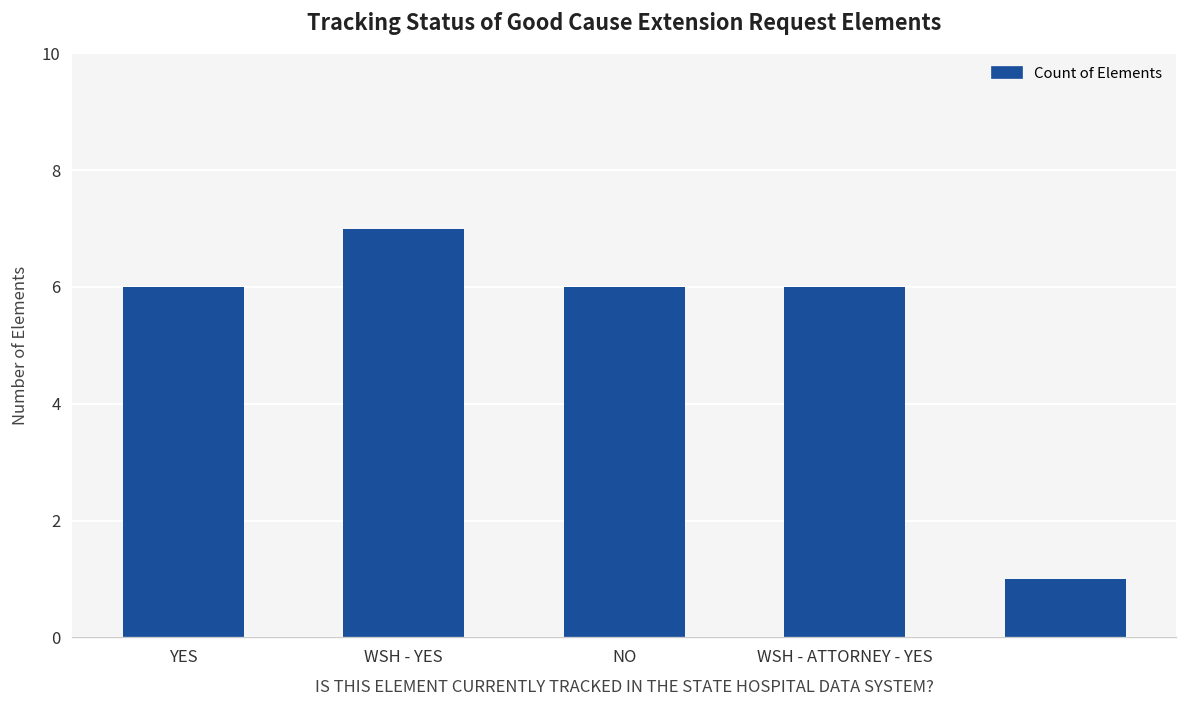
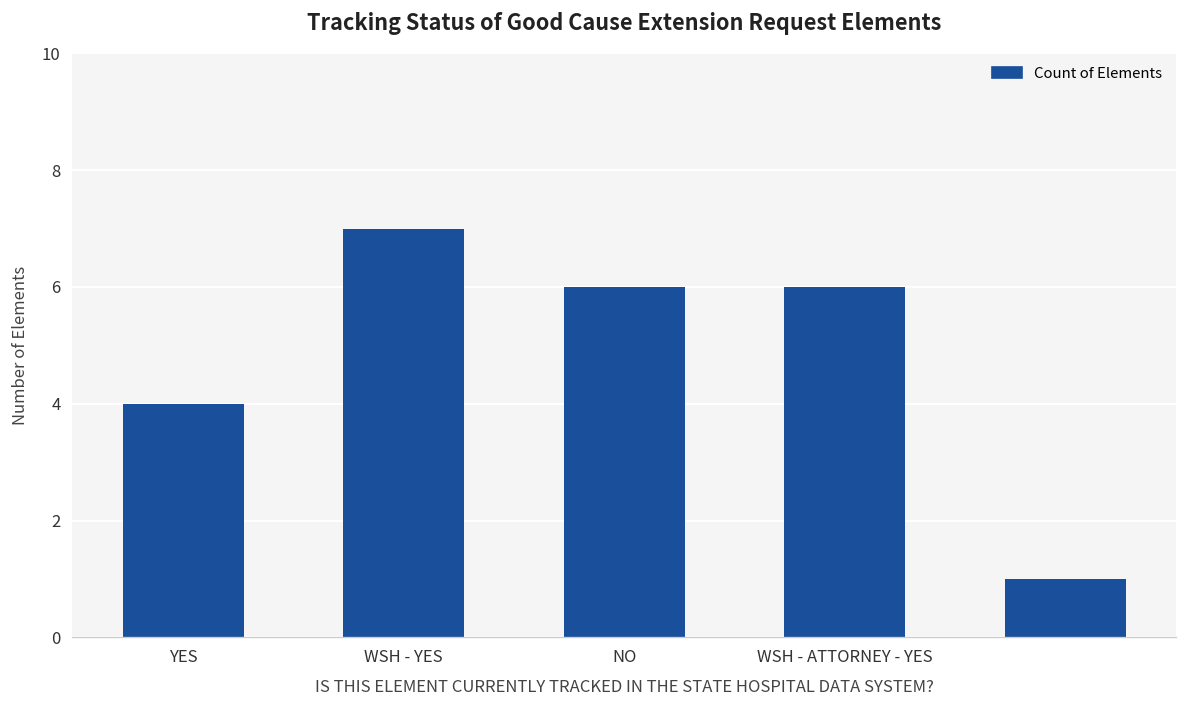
YES: 6 -> 4
